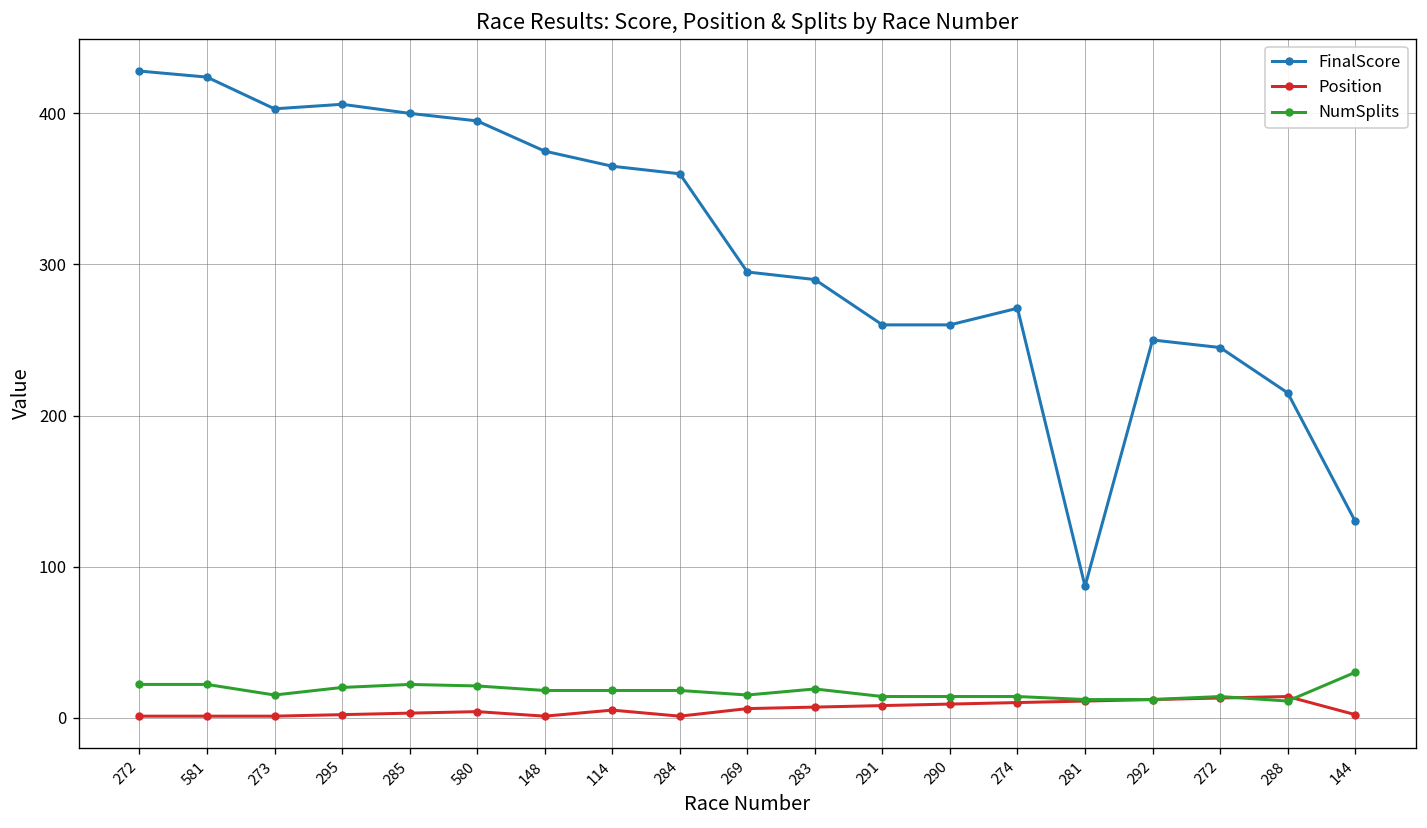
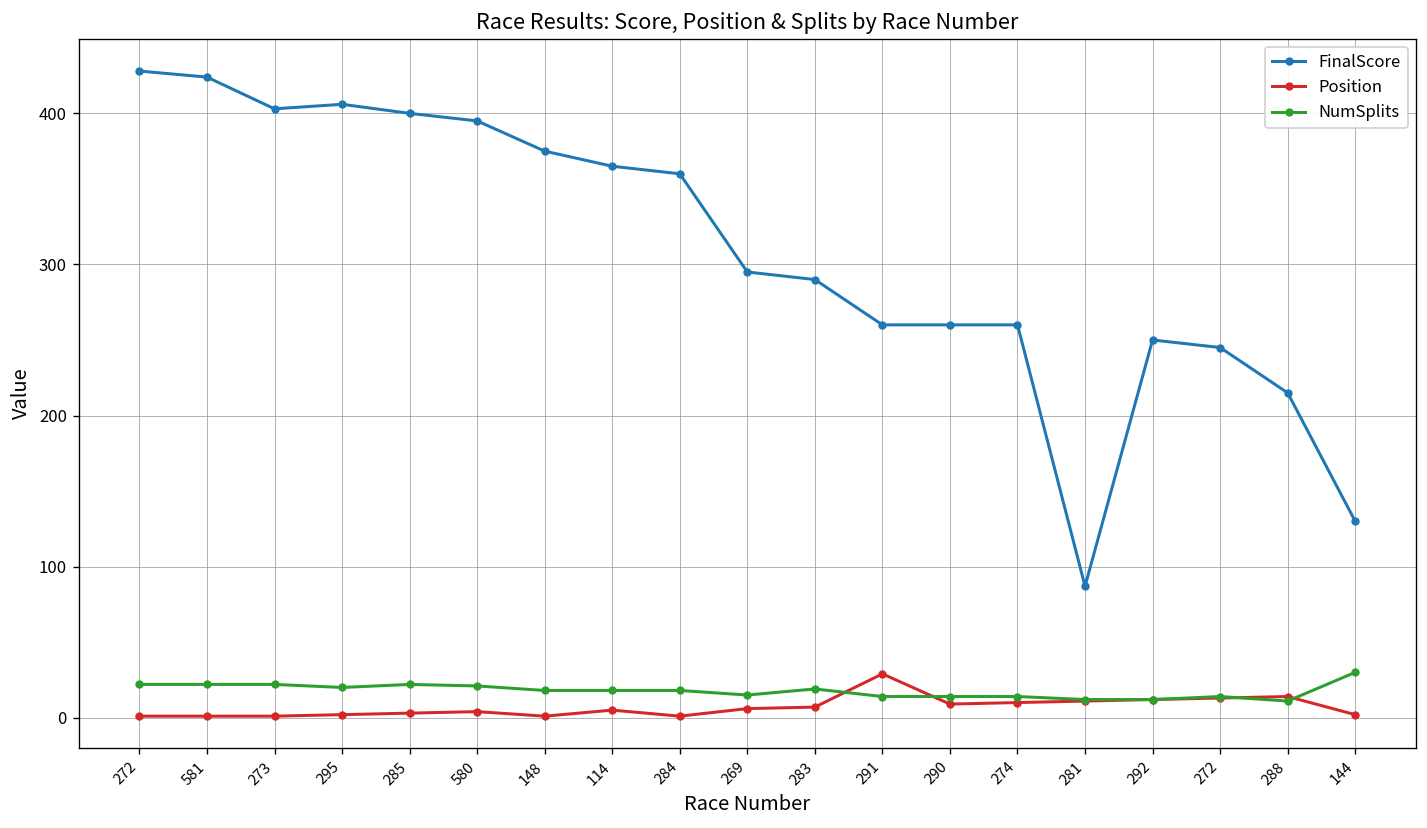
NumSplits, 273: 15 -> 22
Position, 291: 8 -> 29
FinalScore, 274: 271 -> 260
